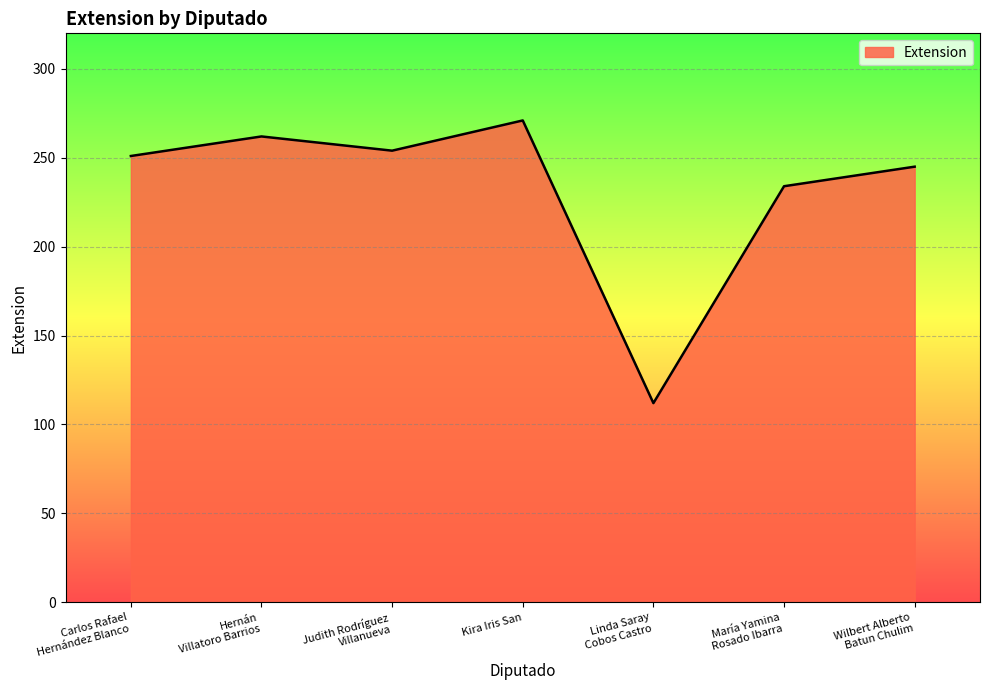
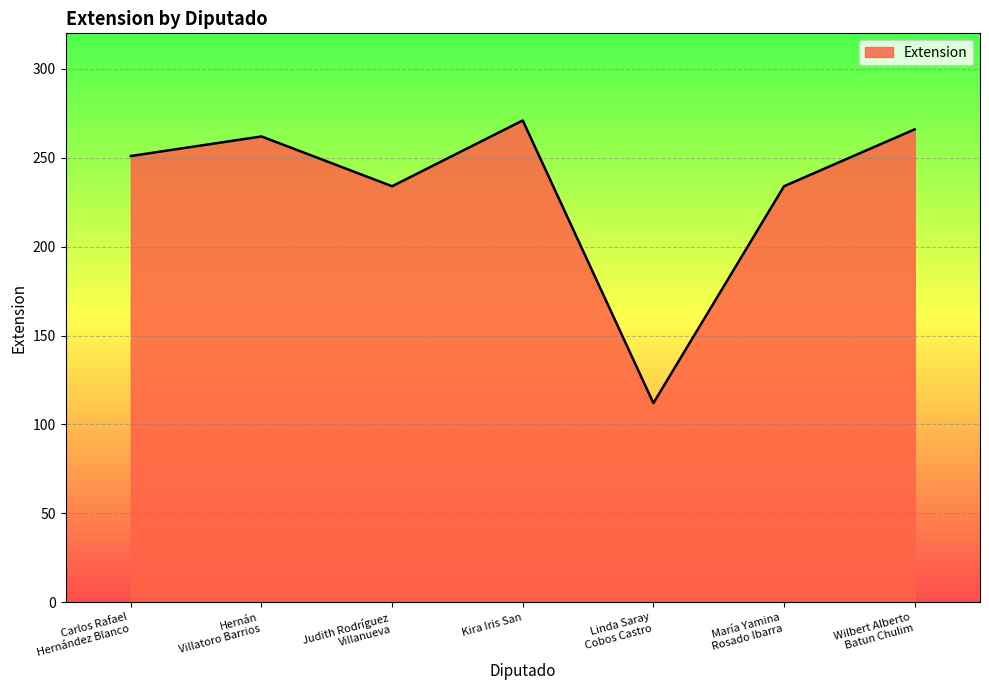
Judith Rodríguez Villanueva: 254 -> 234
Wilbert Alberto Batun Chulim: 245 -> 266
